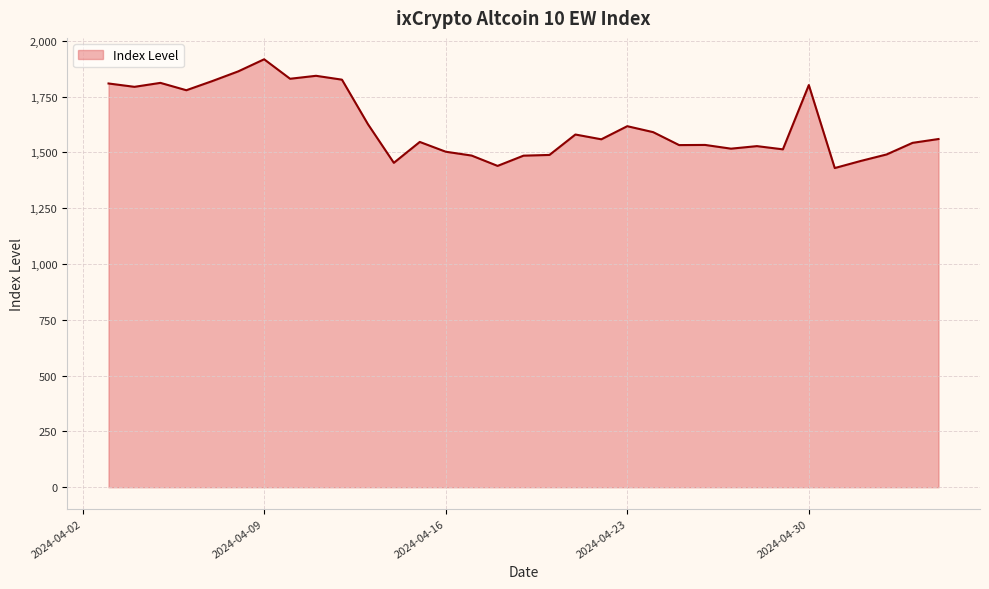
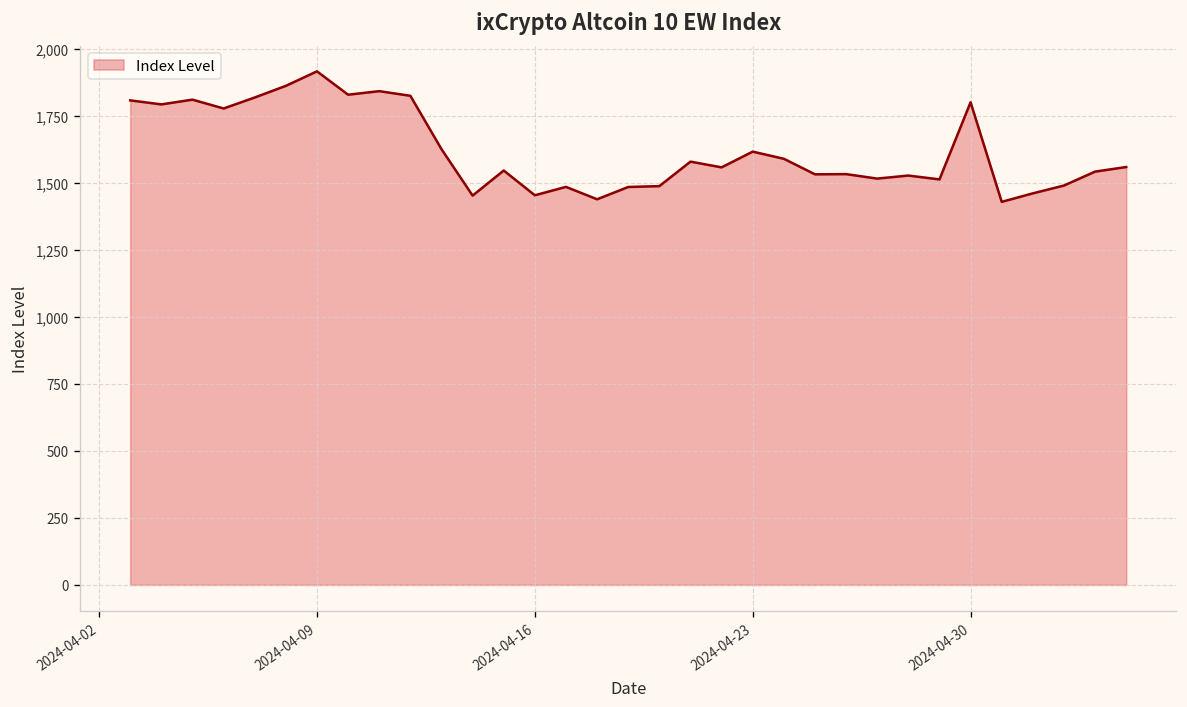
2024-04-16: 1,500 -> 1,450
